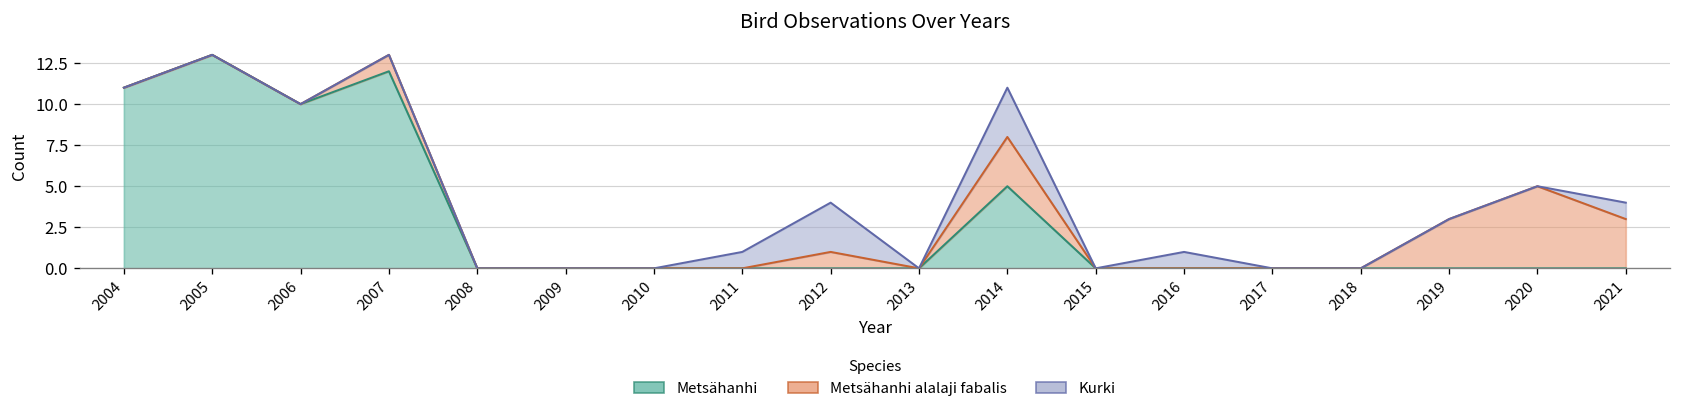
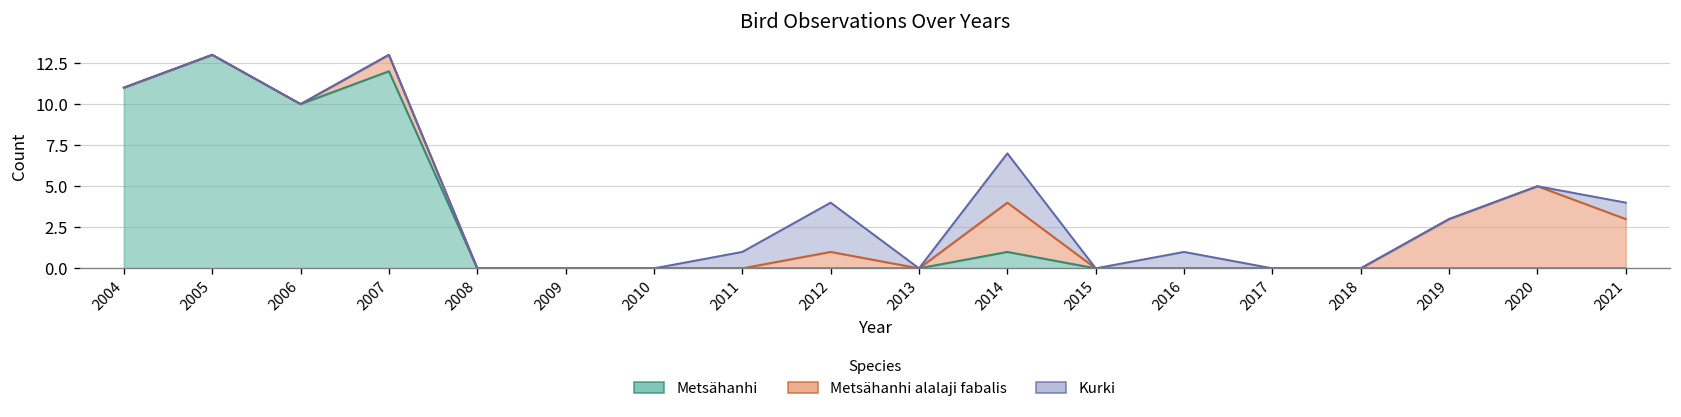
Metsähanhi, 2014: 5 -> 1
